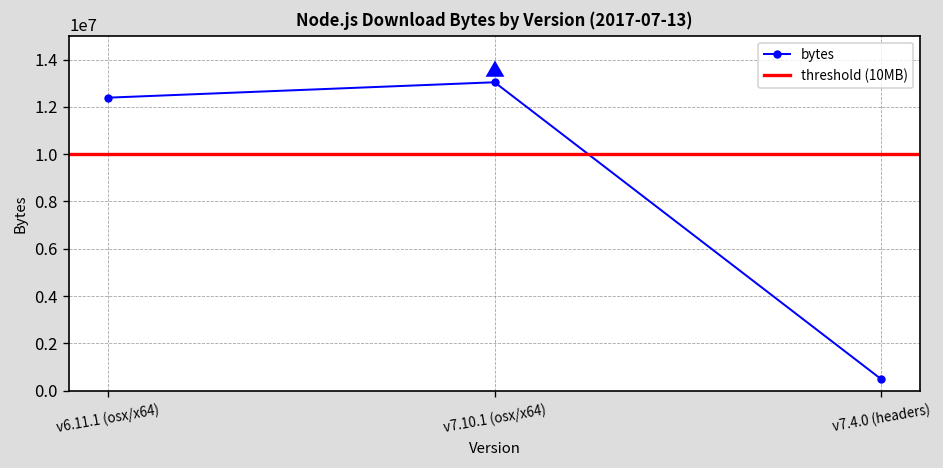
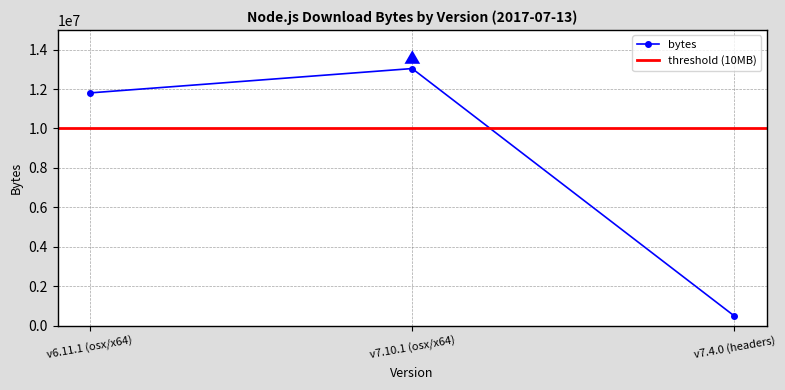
v6.11.1 (osx/x64): 12400000 -> 11800000
